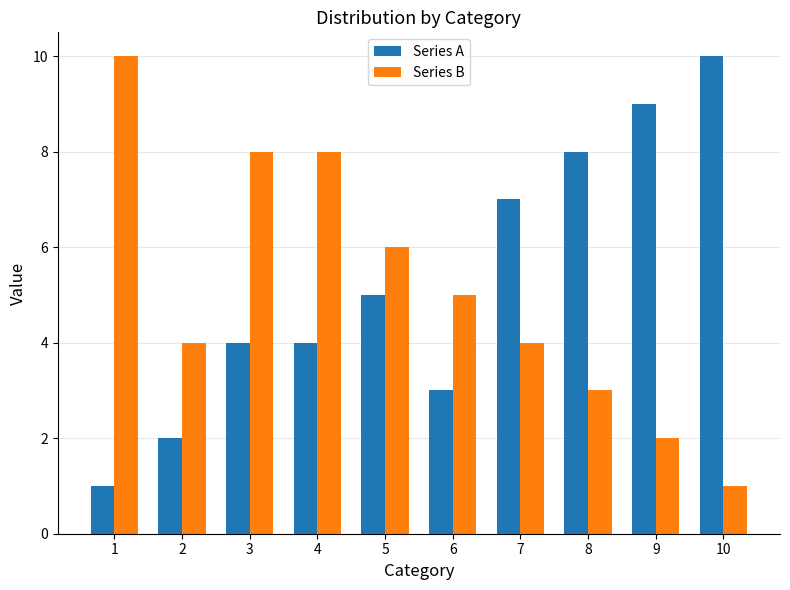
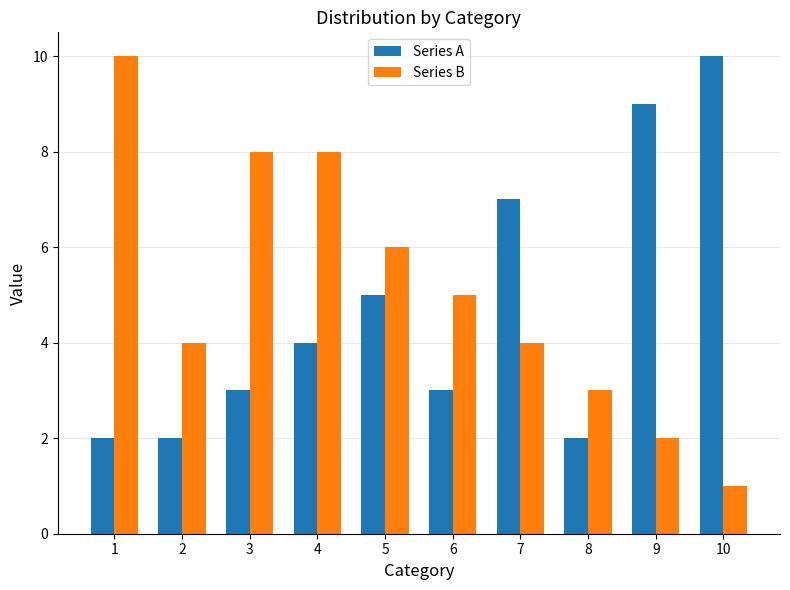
Series A, 1: 1 -> 2
Series A, 3: 4 -> 3
Series A, 8: 8 -> 2
